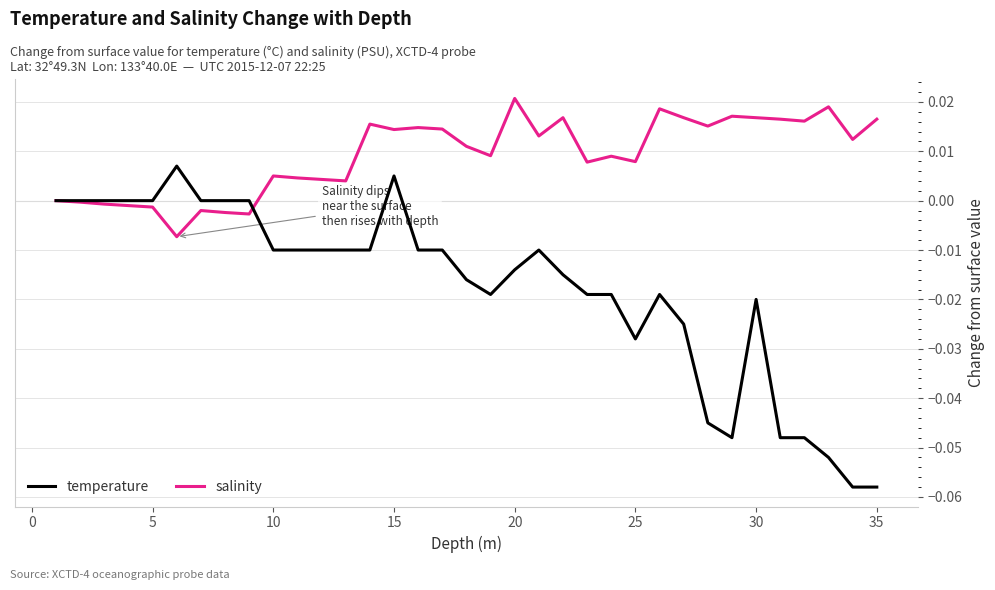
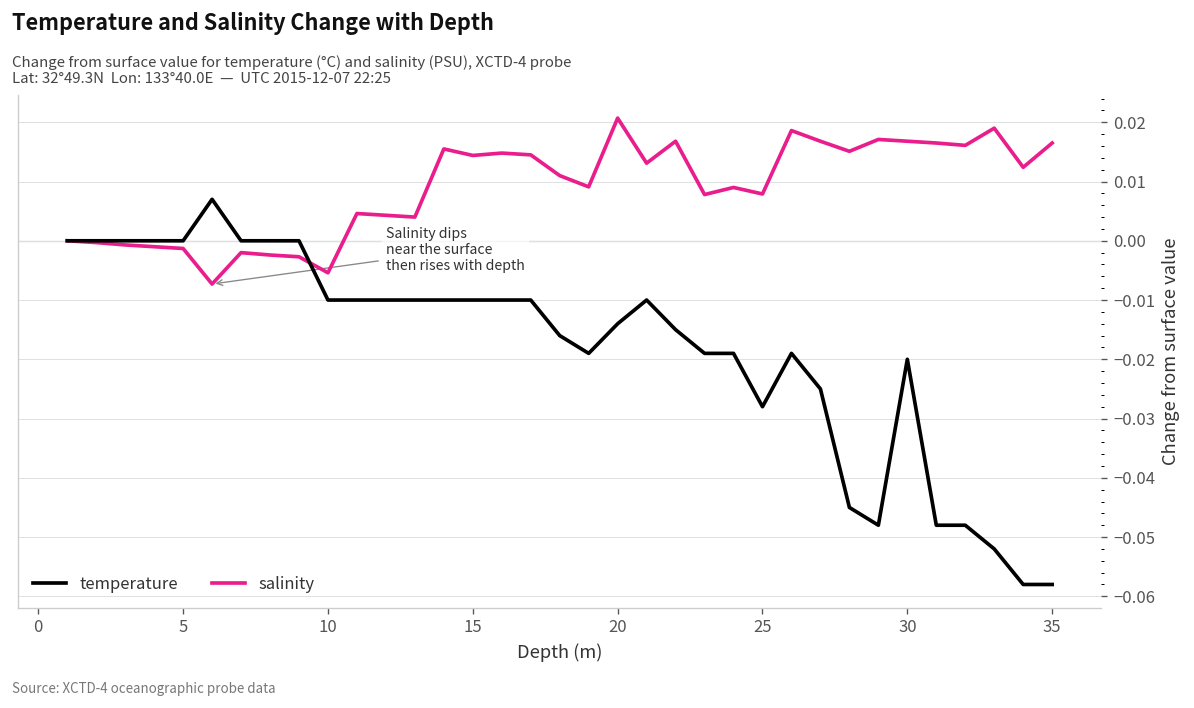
salinity, 10: 0.005 -> -0.005
temperature, 15: 0.005 -> -0.010
